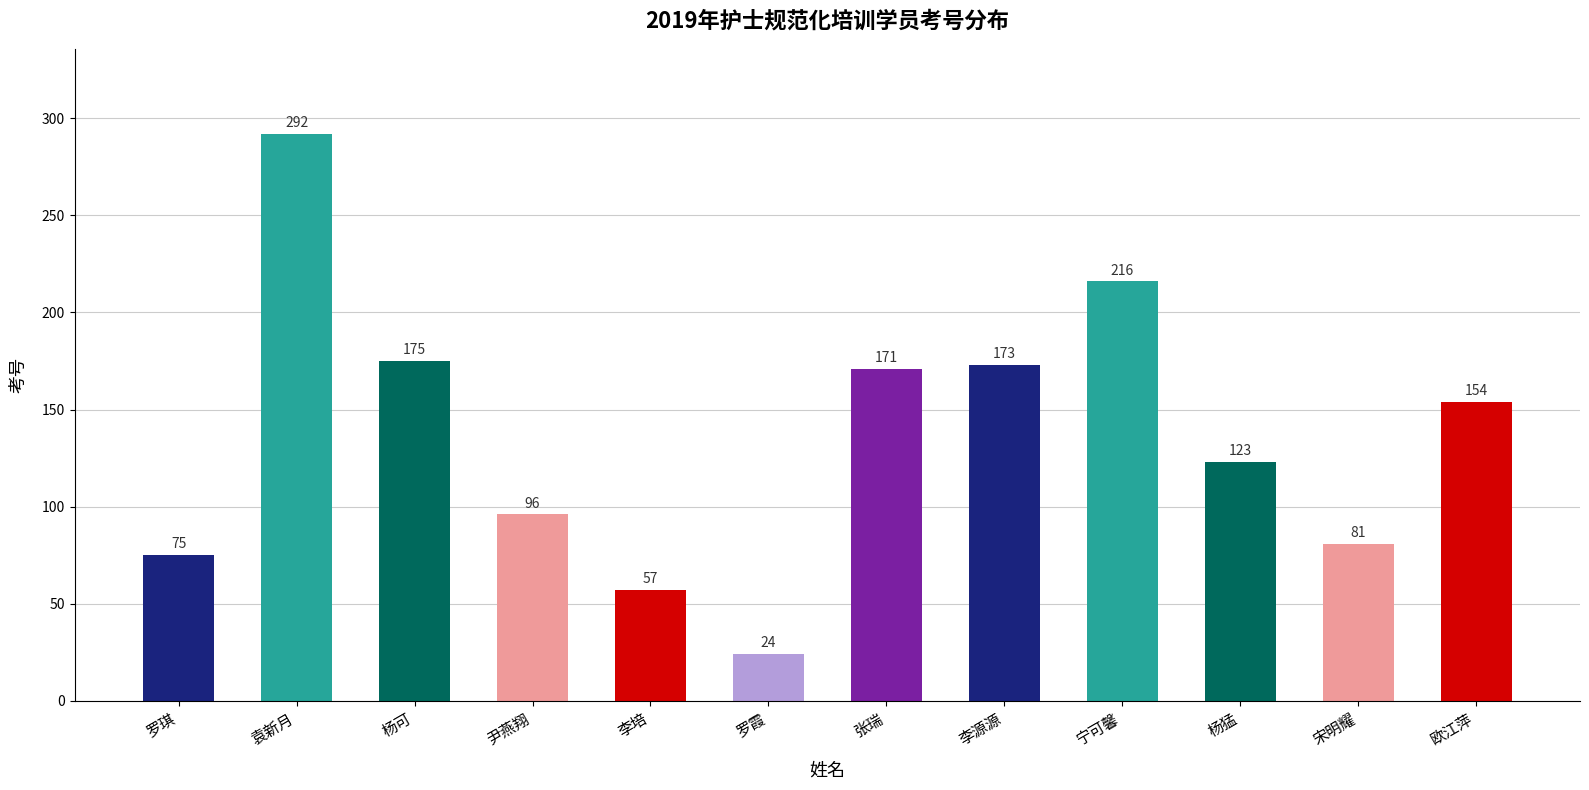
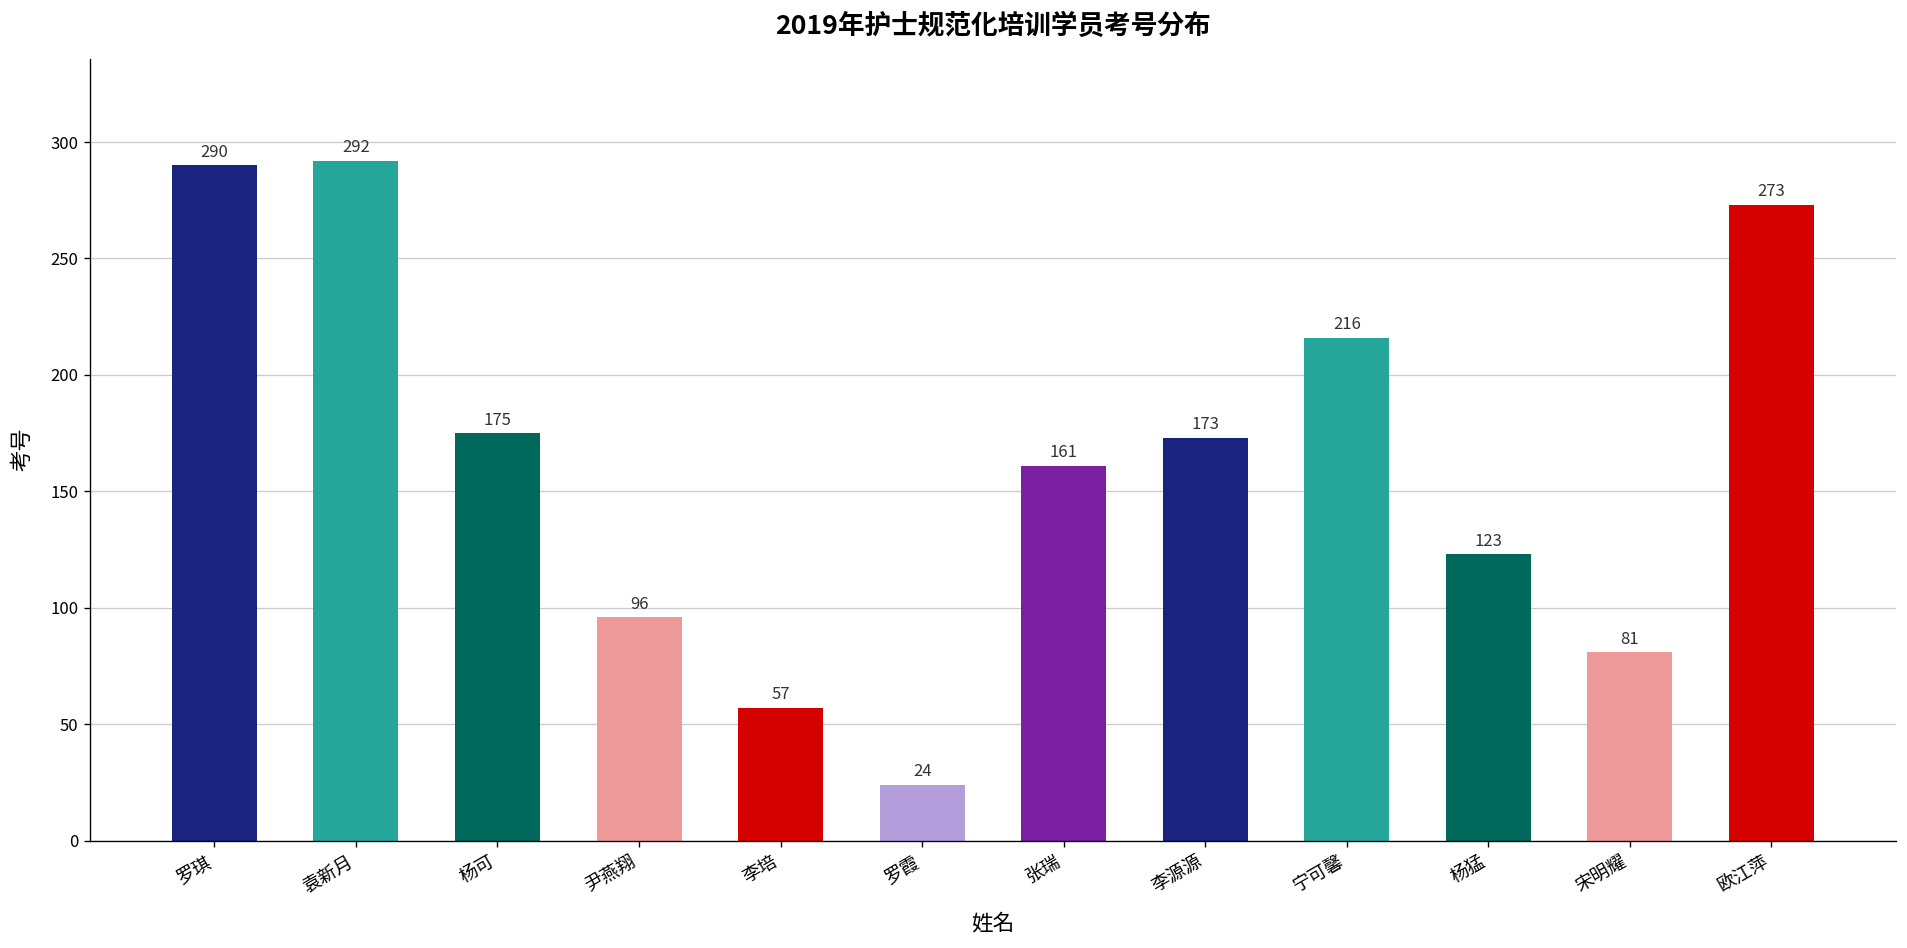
罗琪: 75 -> 290
张瑞: 171 -> 161
欧江萍: 154 -> 273
